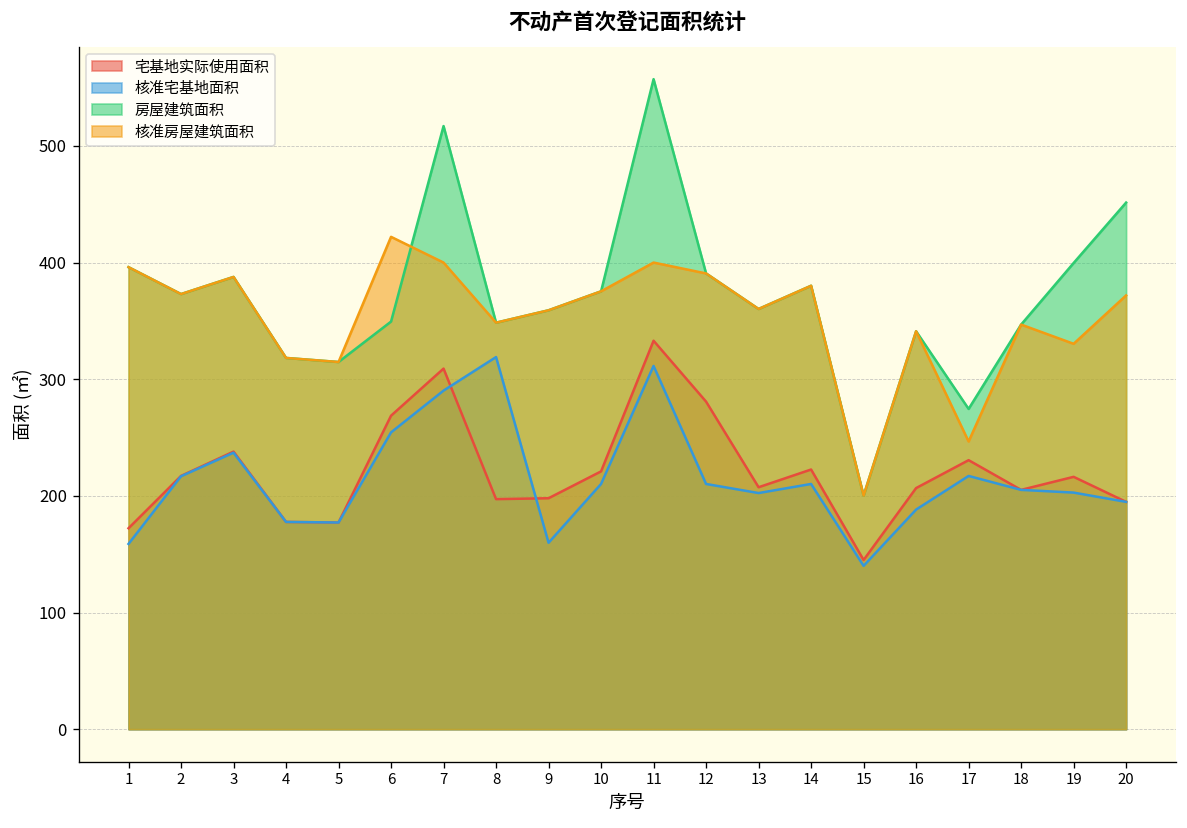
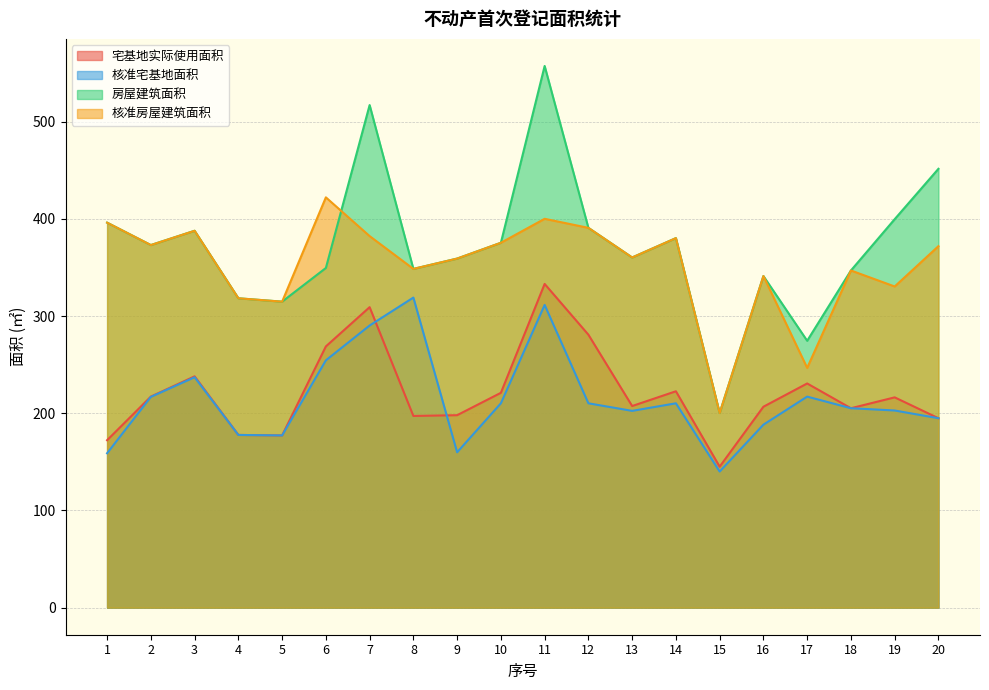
核准房屋建筑面积, 7: 400 -> 380
